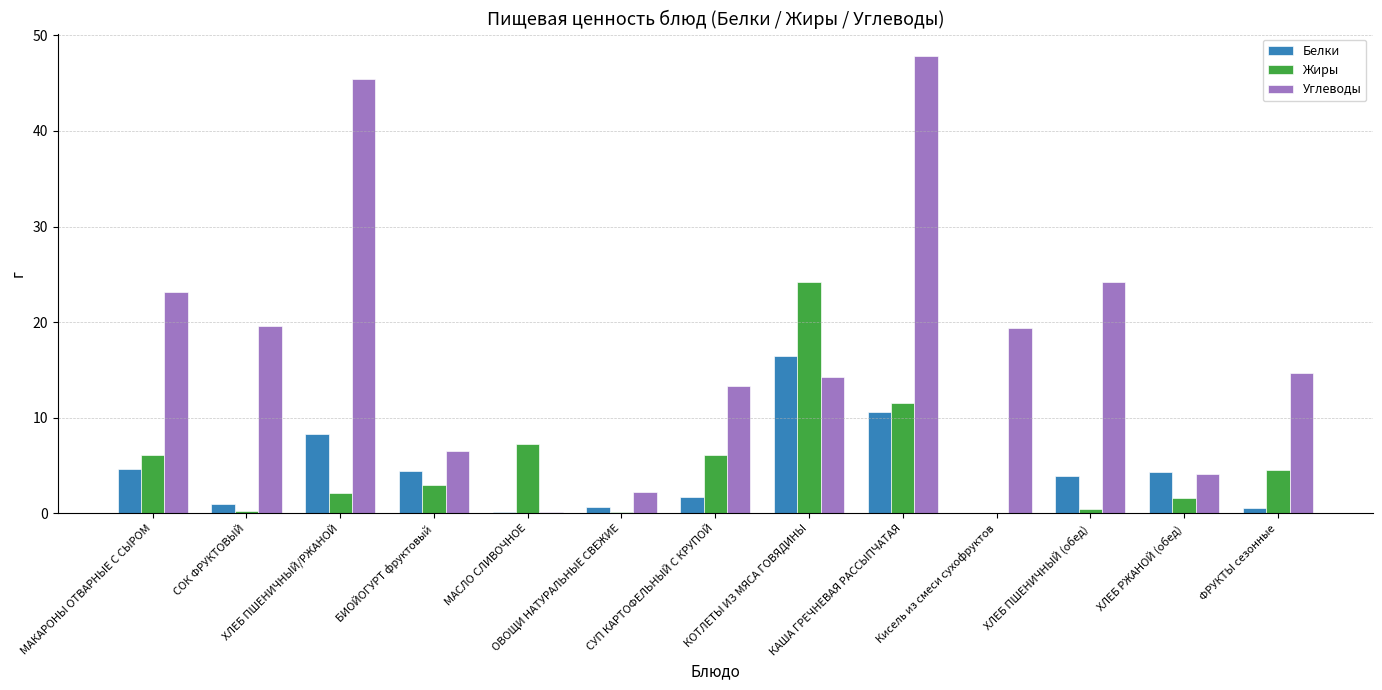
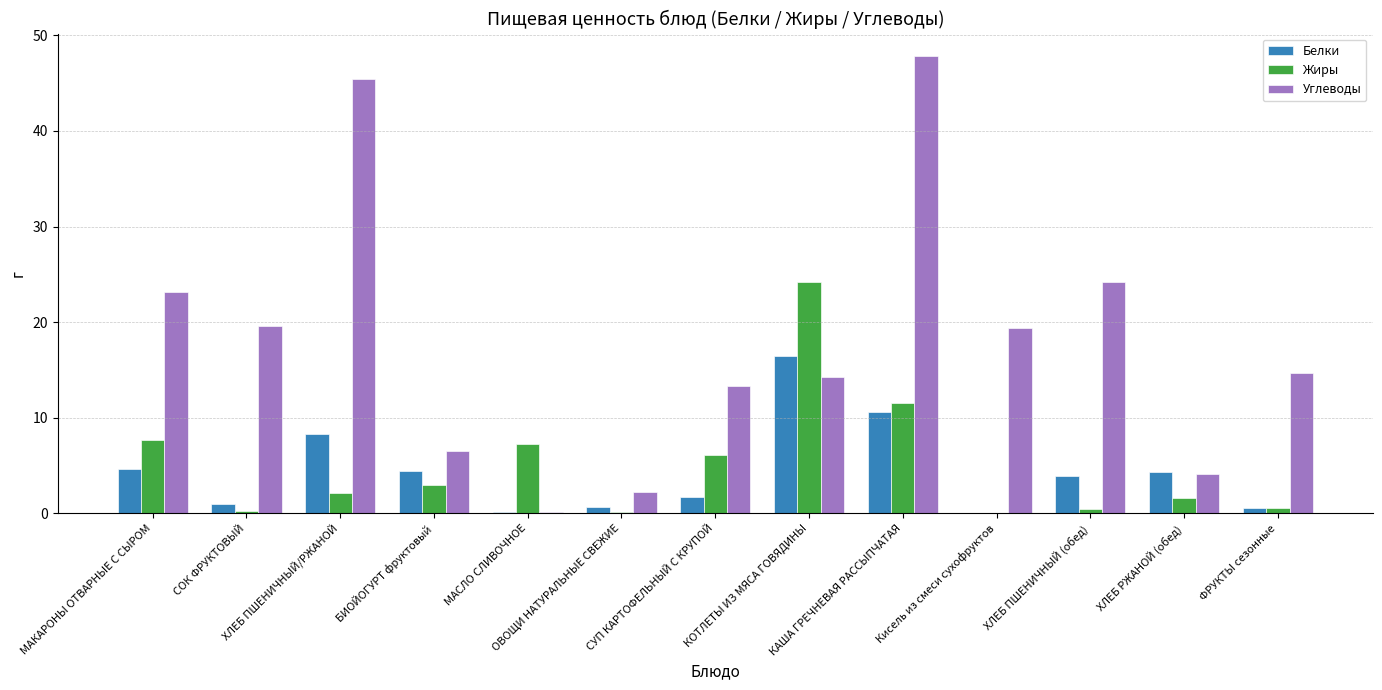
Жиры, МАКАРОНЫ ОТВАРНЫЕ С СЫРОМ: 6 -> 8
Жиры, ФРУКТЫ сезонные: 5 -> 1
